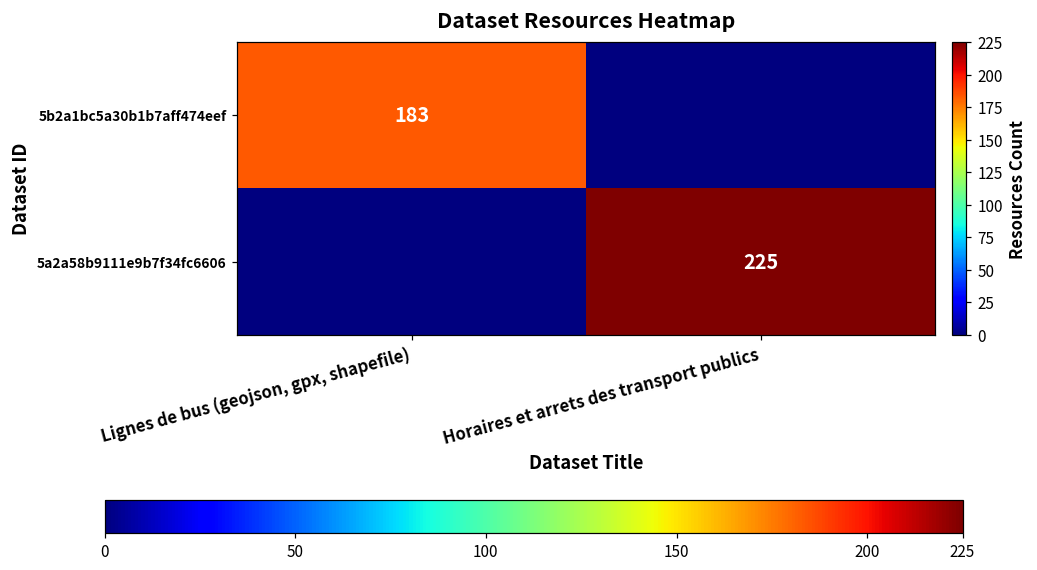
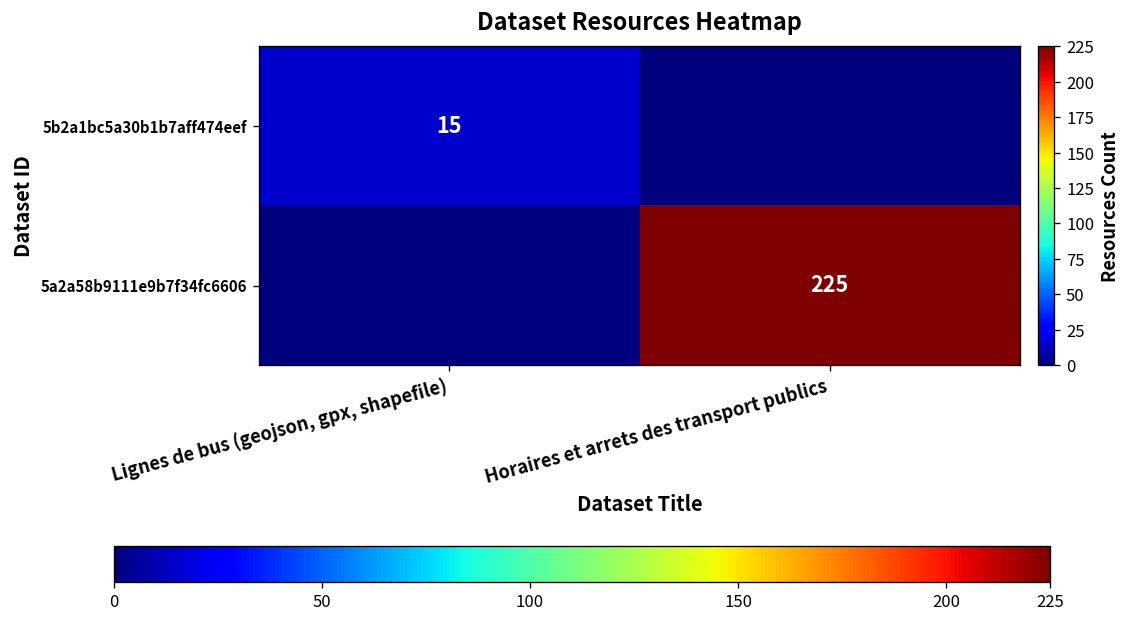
5b2a1bc5a30b1b7aff474eef, Lignes de bus (geojson, gpx, shapefile): 183 -> 15
